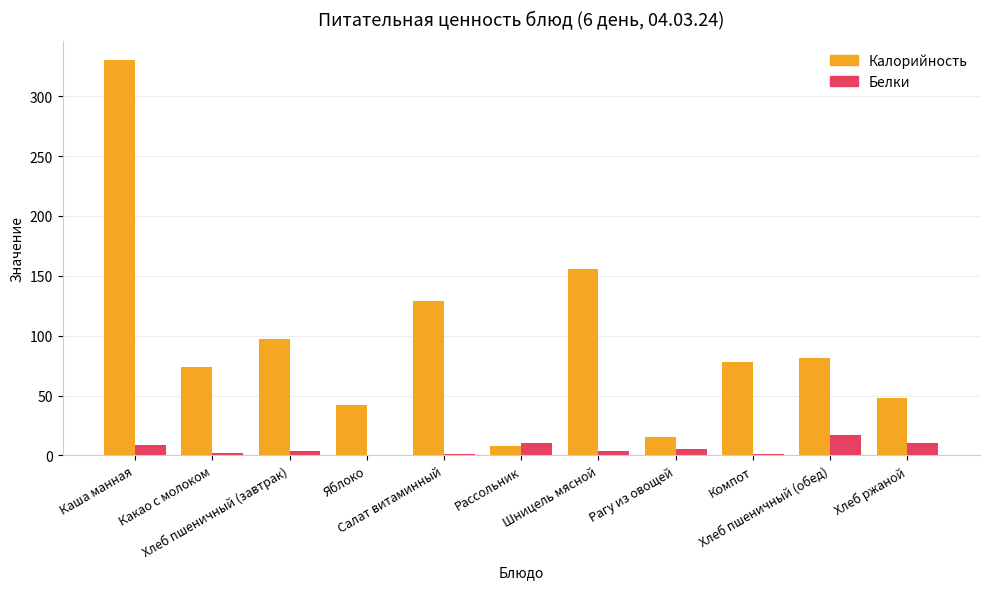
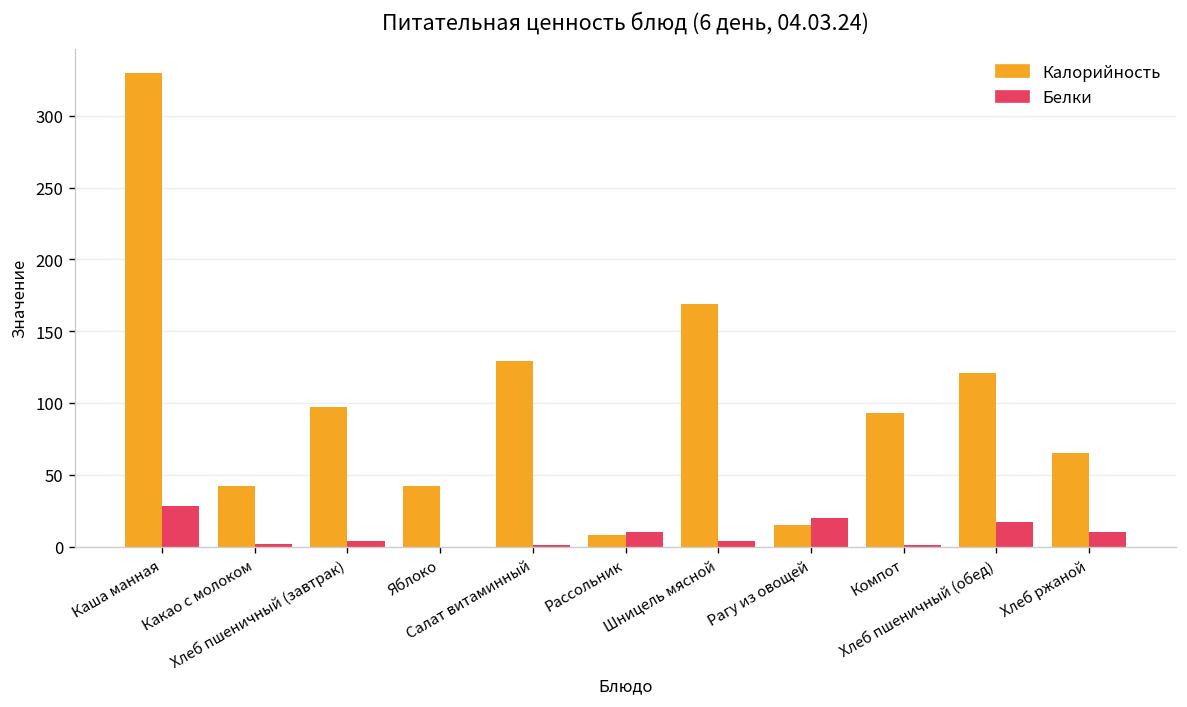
Белки, Каша манная: 9 -> 28
Калорийность, Какао с молоком: 74 -> 42
Калорийность, Шницель мясной: 156 -> 169
Белки, Рагу из овощей: 5 -> 20
Калорийность, Компот: 78 -> 93
Калорийность, Хлеб пшеничный (обед): 81 -> 121
Калорийность, Хлеб ржаной: 48 -> 65
